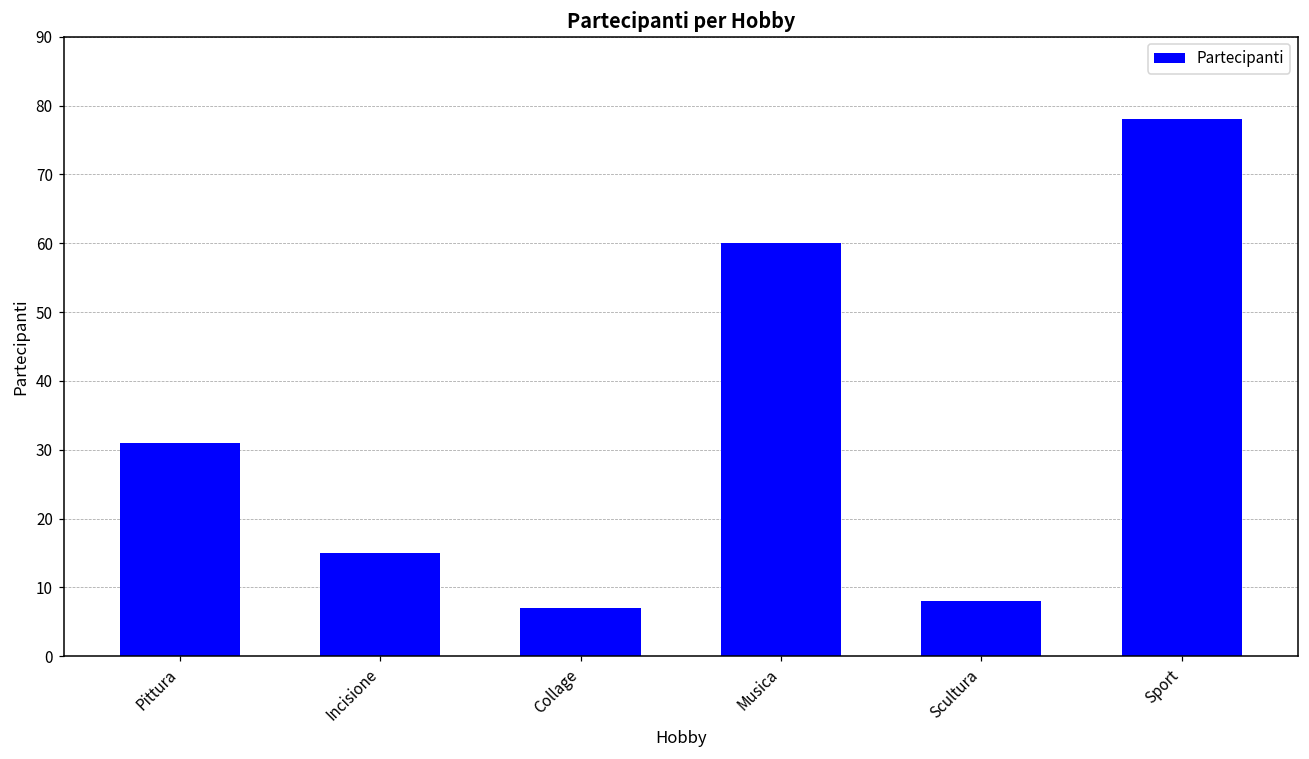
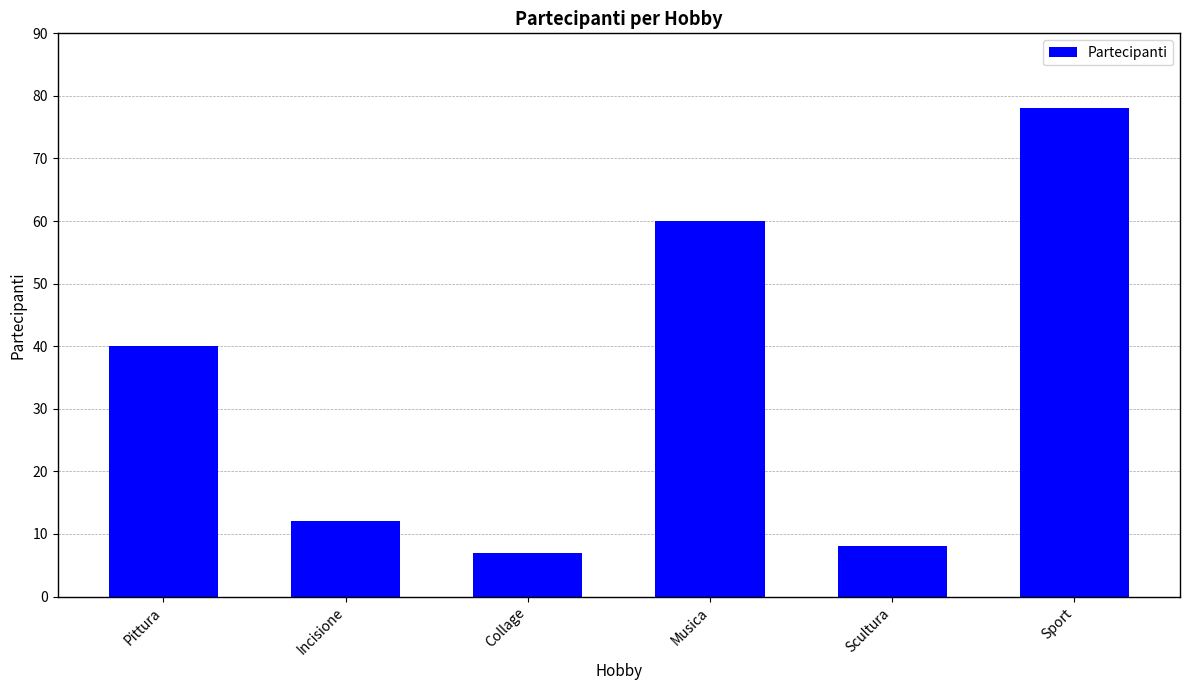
Pittura: 31 -> 40
Incisione: 15 -> 12
